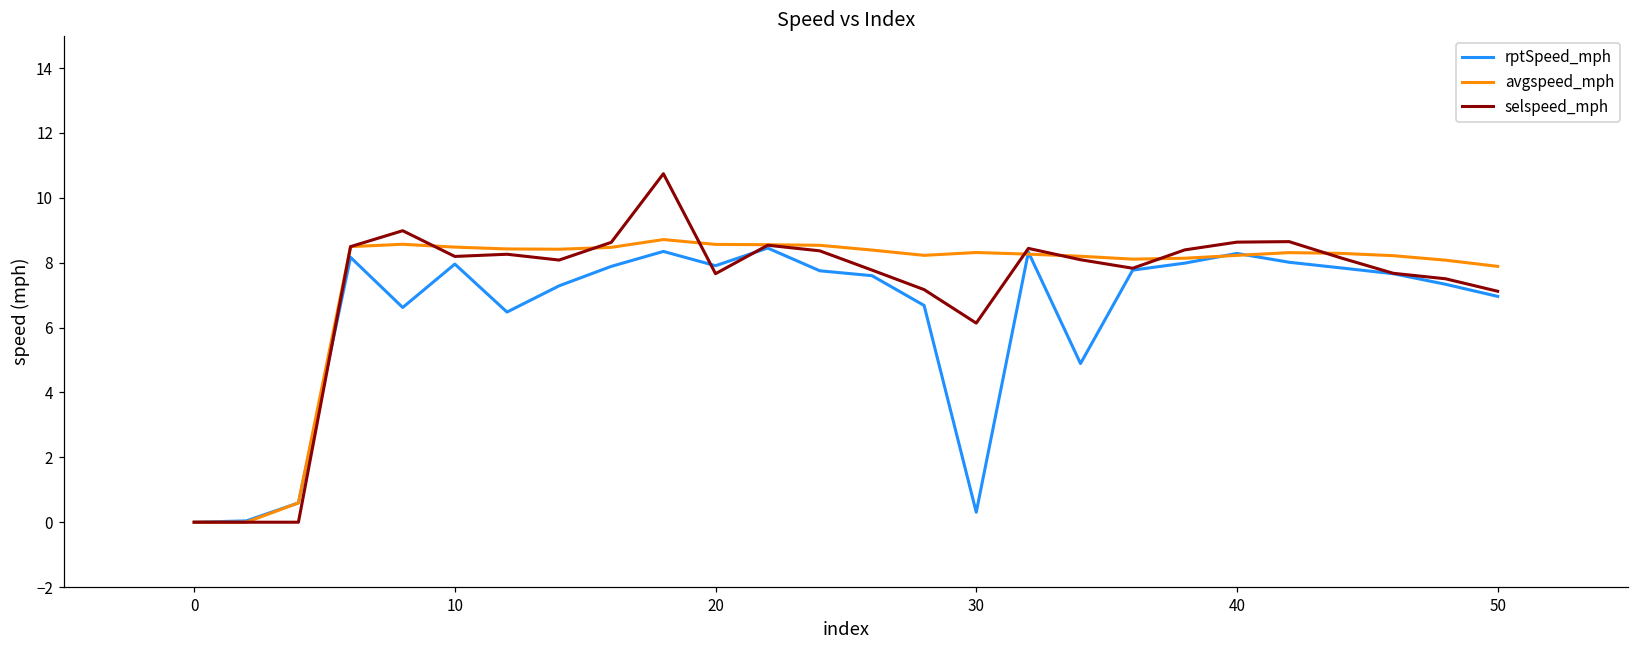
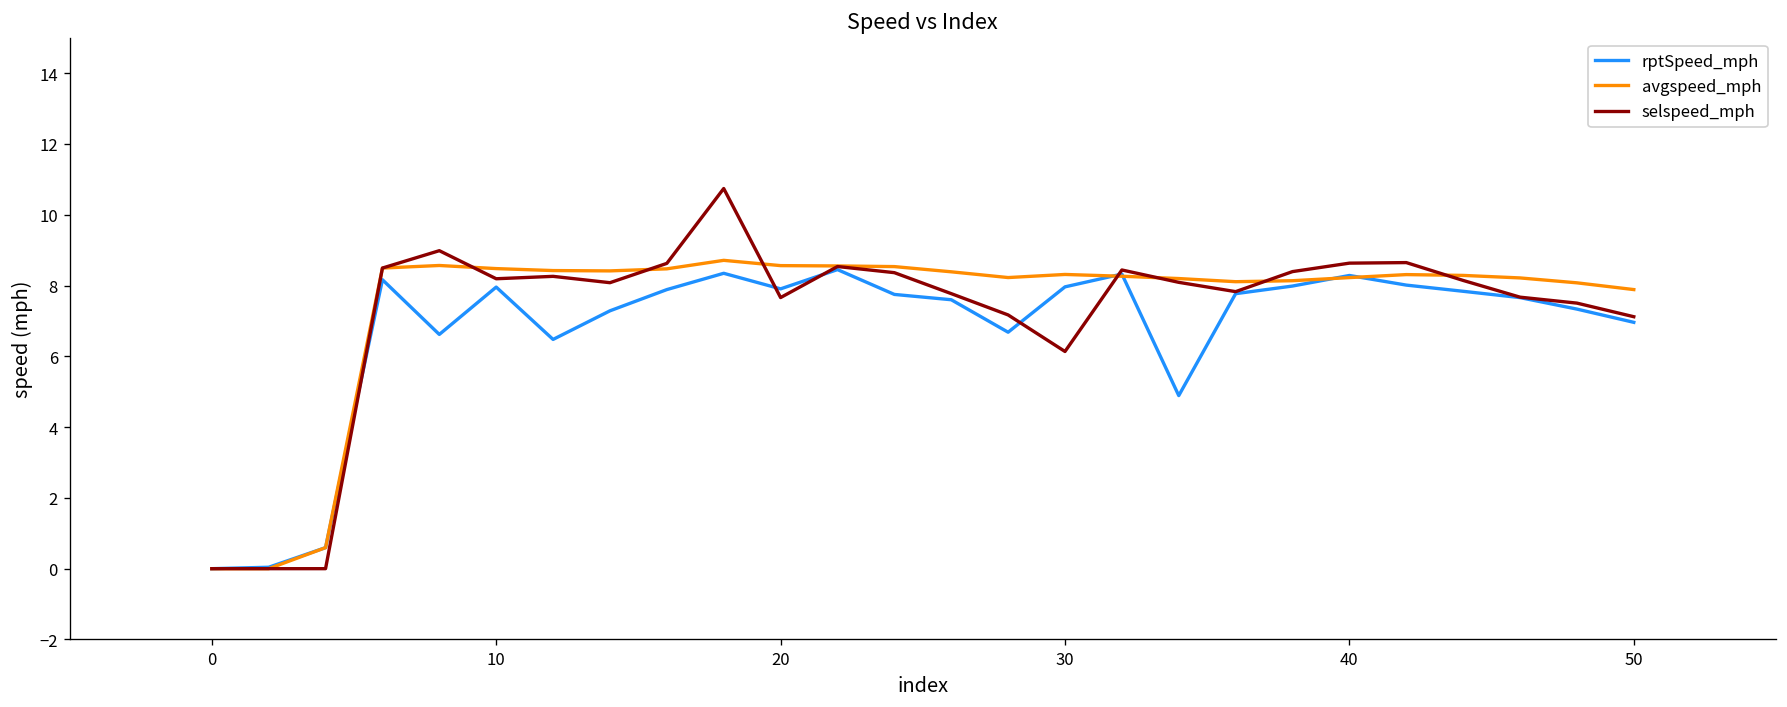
rptSpeed_mph, 30: 0.3 -> 8.0
